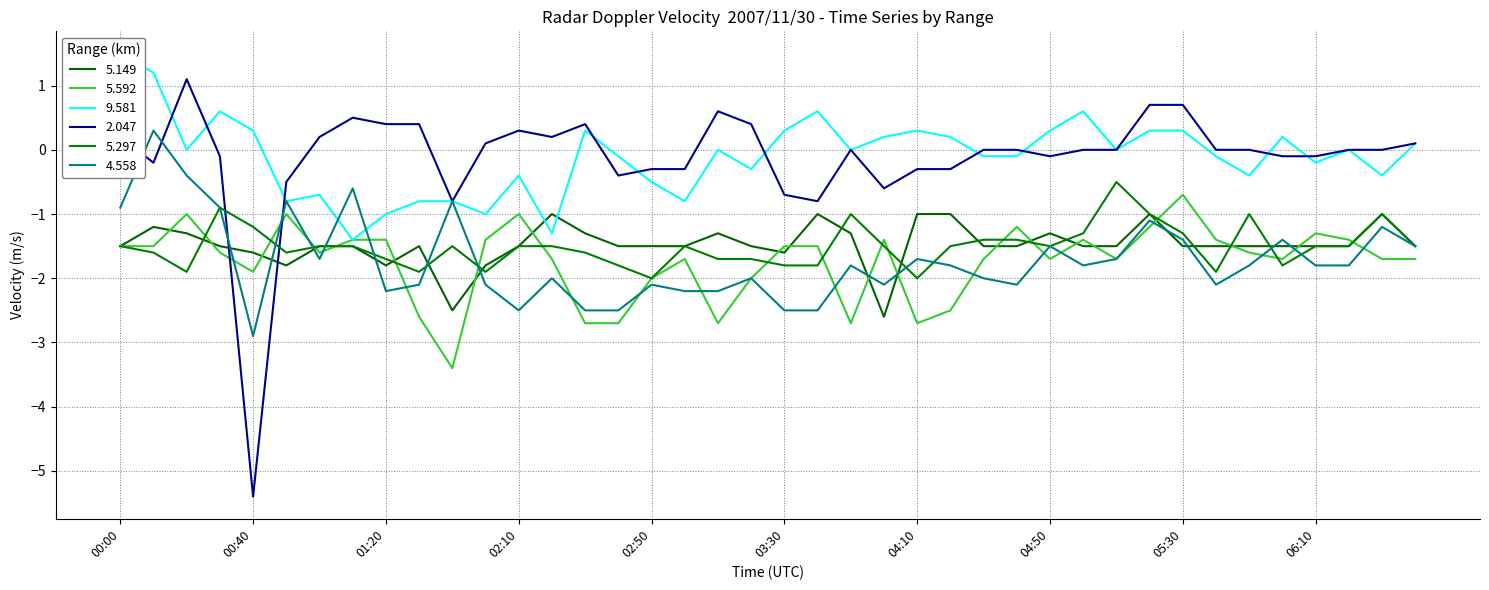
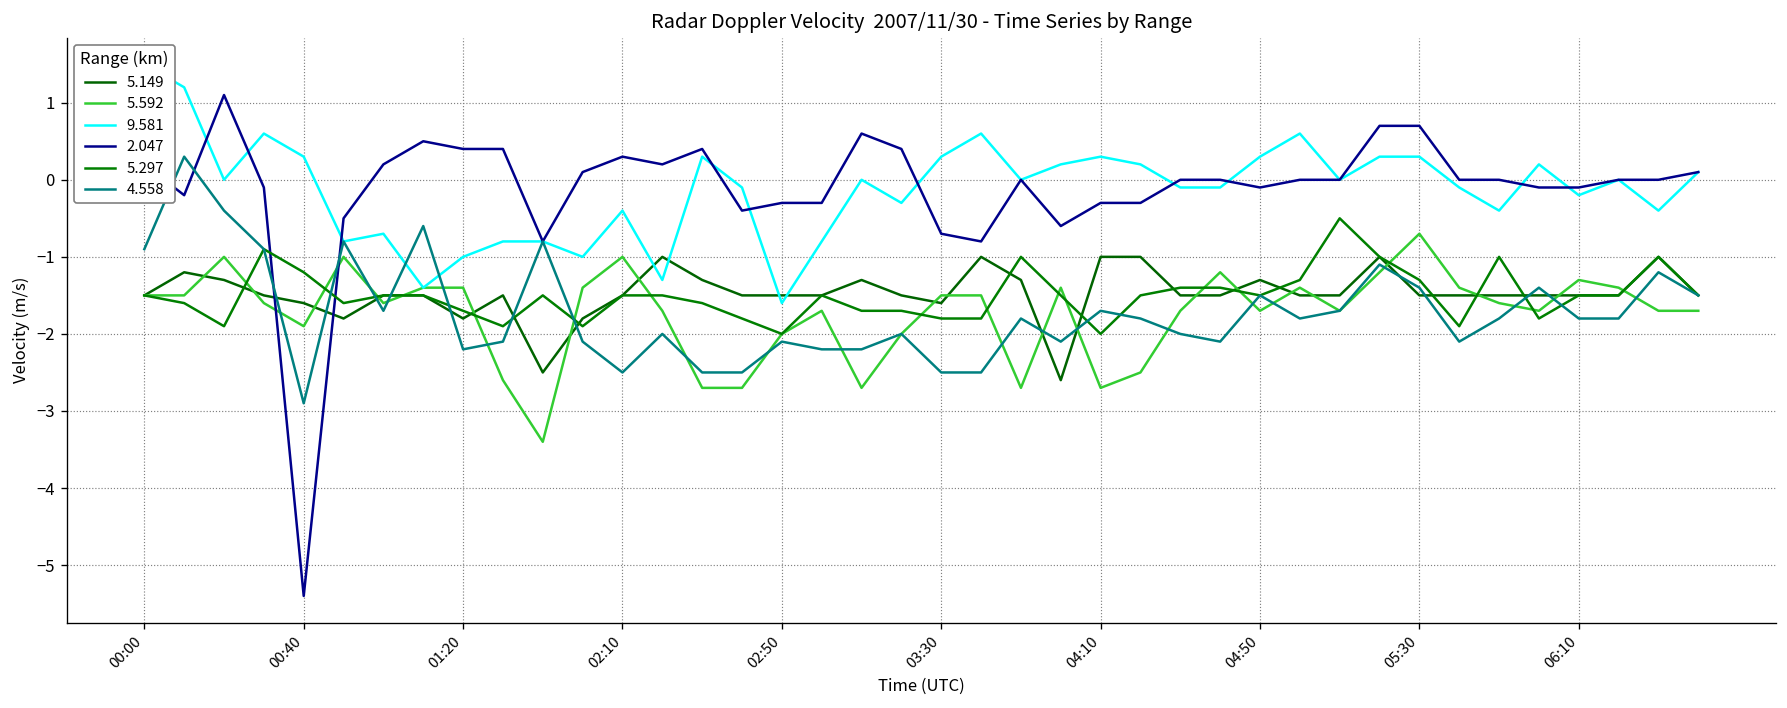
9.581, 02:50: -0.5 -> -1.6
